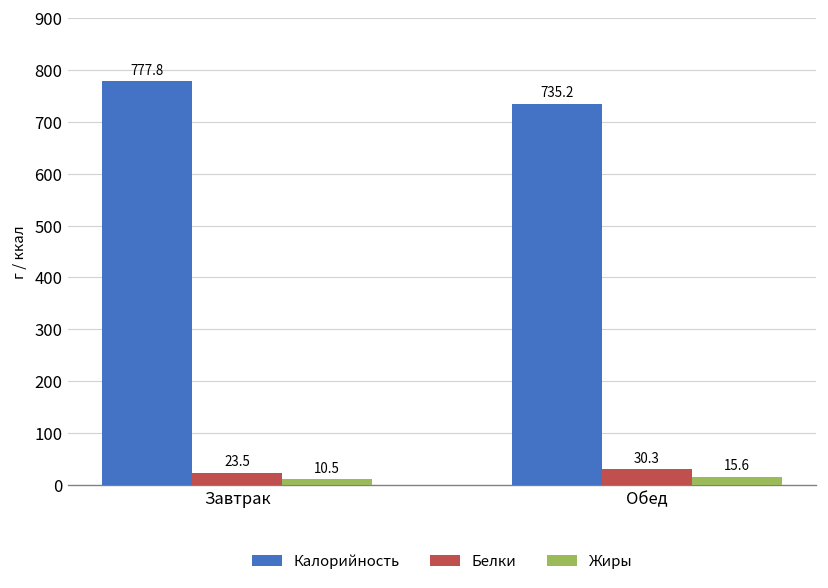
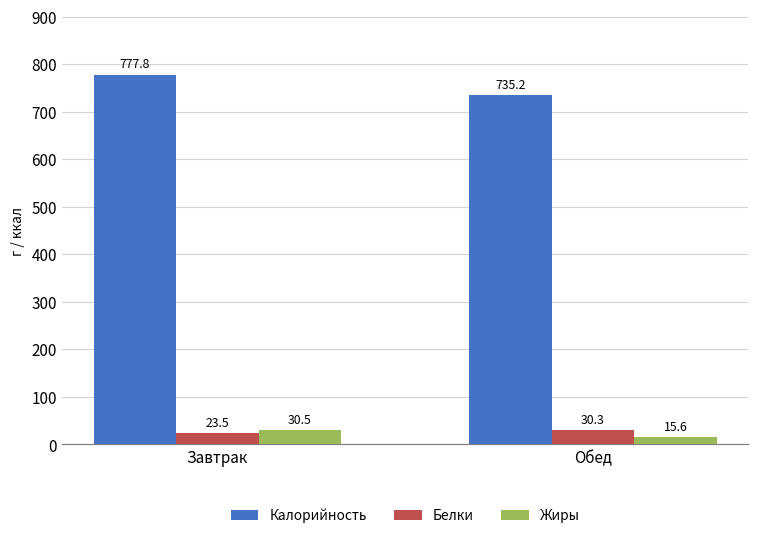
Жиры, Завтрак: 10.5 -> 30.5
